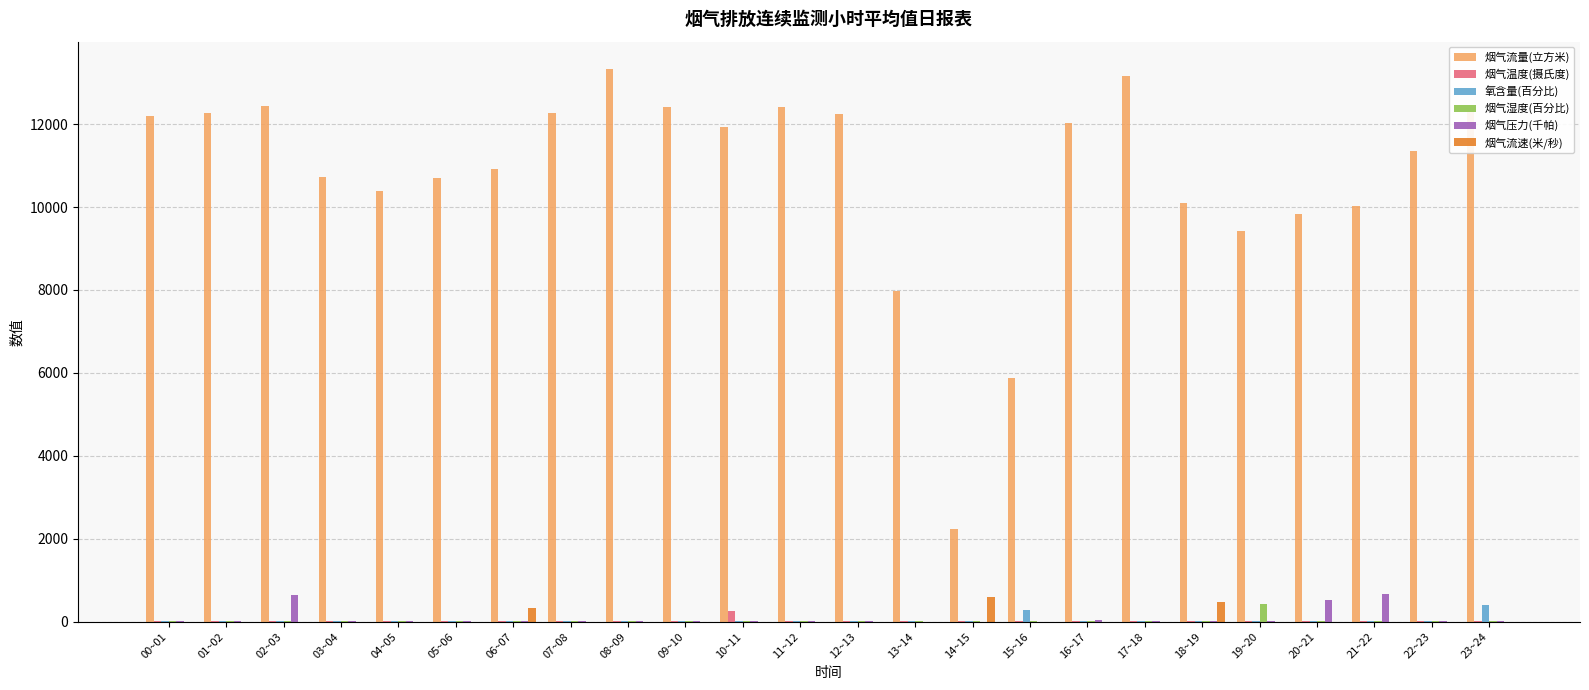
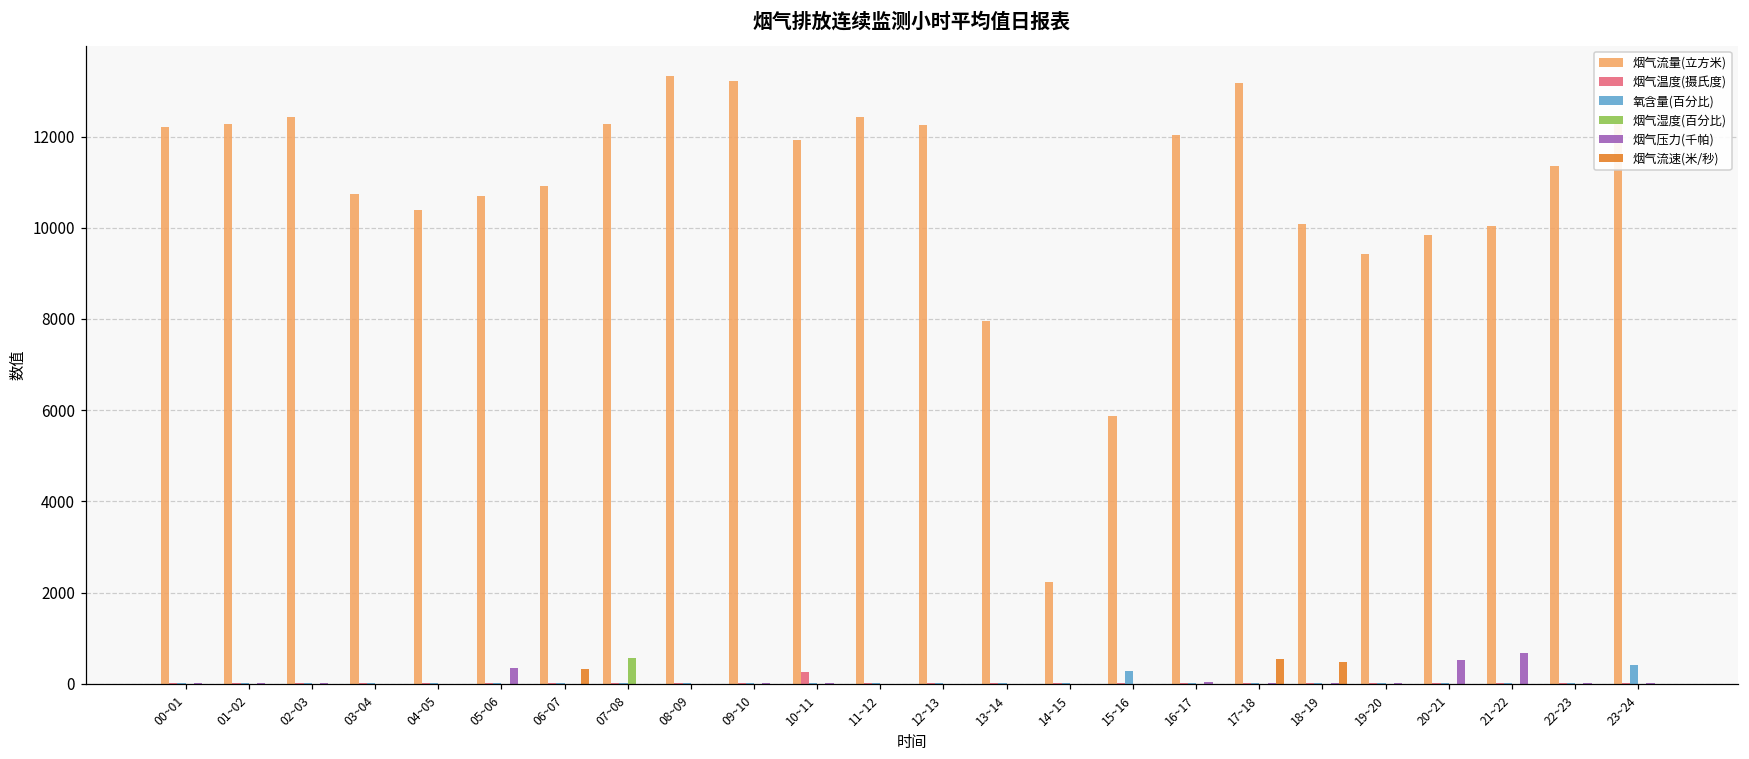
烟气压力(千帕), 02~03: 600 -> 0
烟气压力(千帕), 05~06: 0 -> 400
烟气湿度(百分比), 07~08: 0 -> 600
烟气流量(立方米), 09~10: 12400 -> 13200
烟气流速(米/秒), 14~15: 600 -> 0
烟气流速(米/秒), 17~18: 0 -> 600
烟气湿度(百分比), 19~20: 400 -> 0
